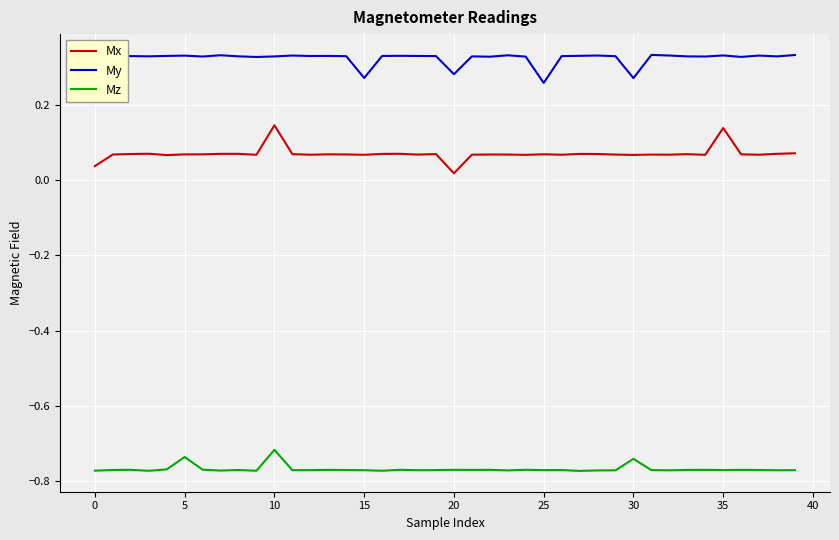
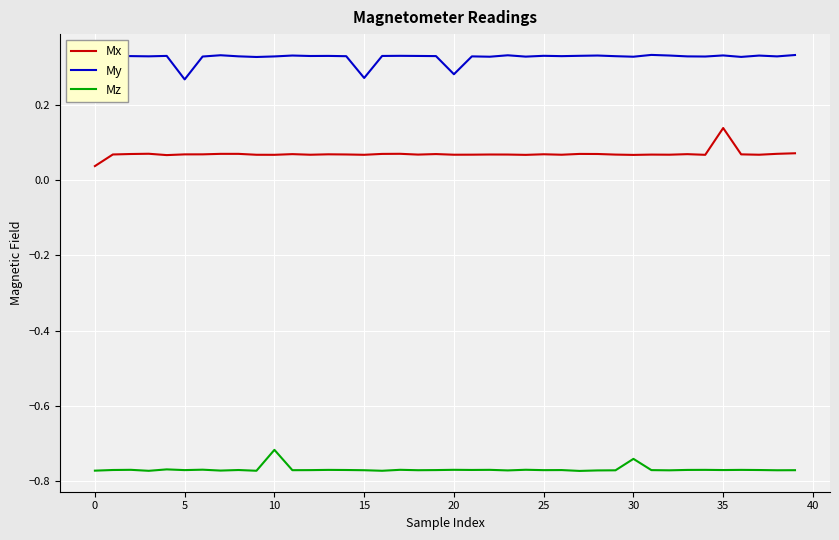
My, 5: 0.33 -> 0.27
Mz, 5: -0.74 -> -0.77
Mx, 10: 0.15 -> 0.07
Mx, 20: 0.02 -> 0.07
My, 25: 0.26 -> 0.33
My, 30: 0.27 -> 0.33
